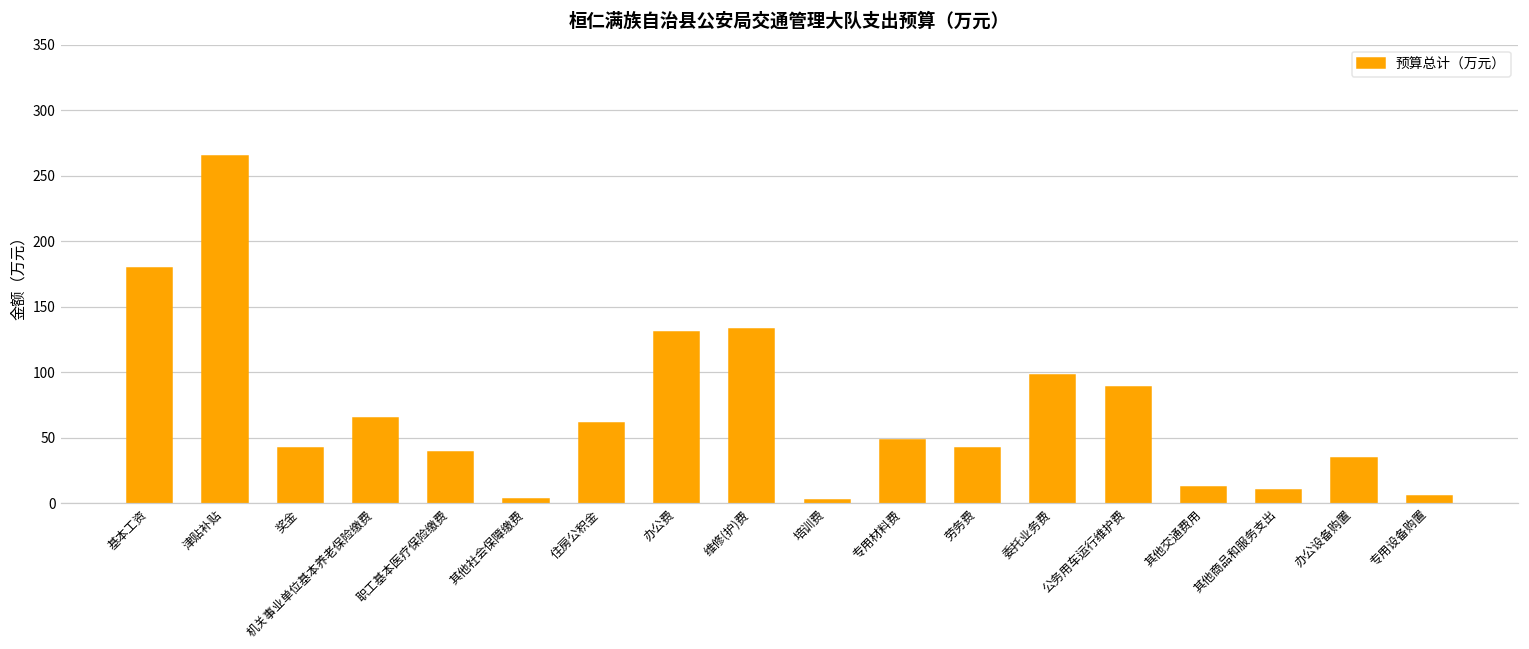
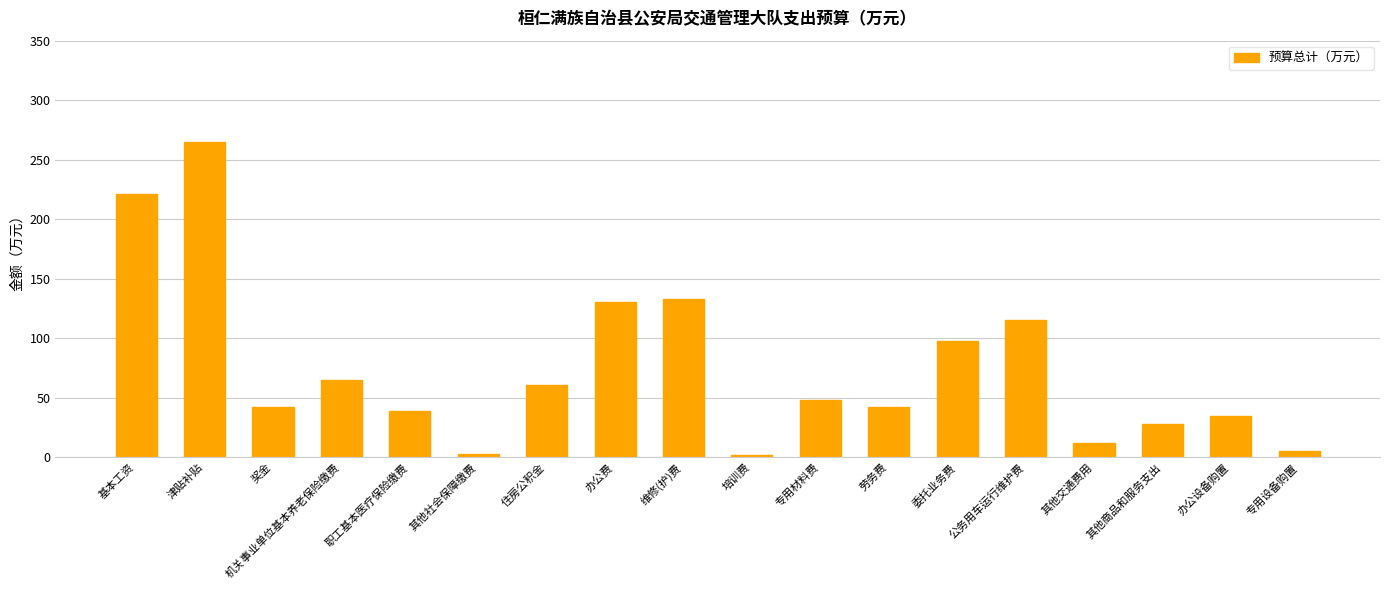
基本工资: 179 -> 221
公务用车运行维护费: 89 -> 115
其他商品和服务支出: 10 -> 28
